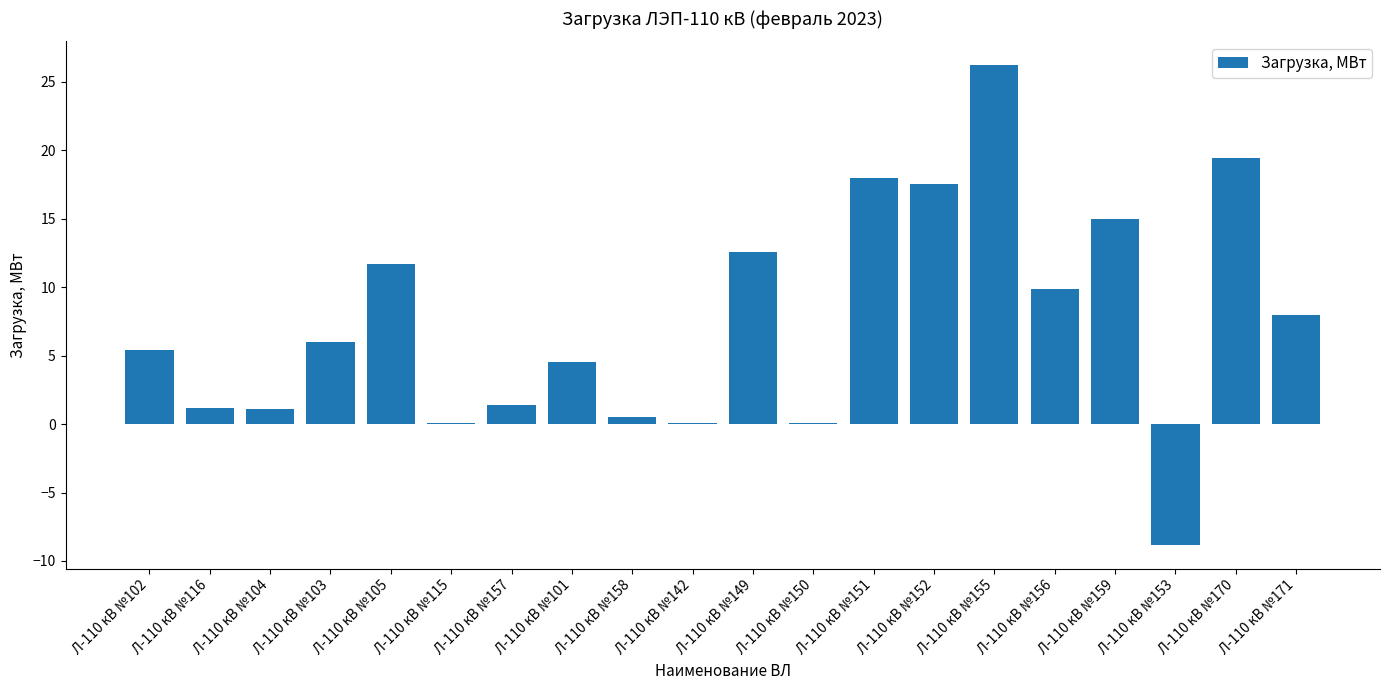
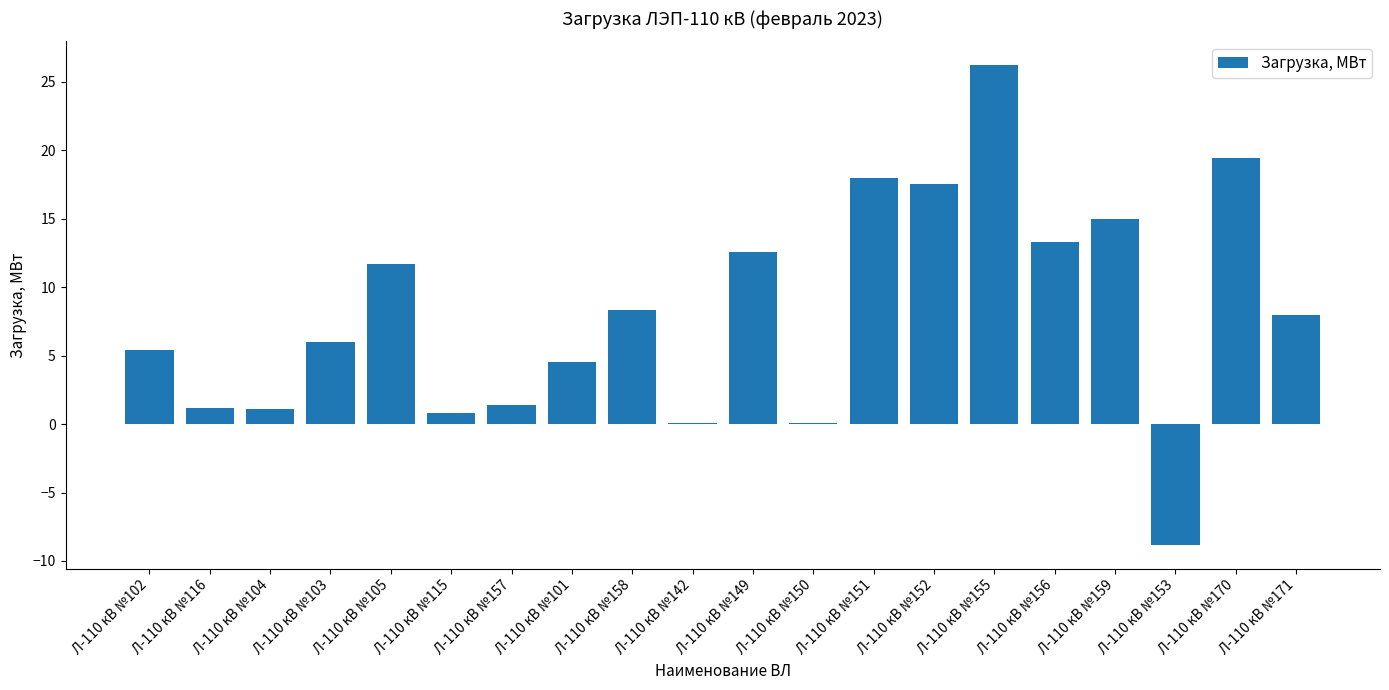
Л-110 кВ №115: 0.1 -> 0.8
Л-110 кВ №158: 0.5 -> 8.3
Л-110 кВ №156: 9.9 -> 13.3
